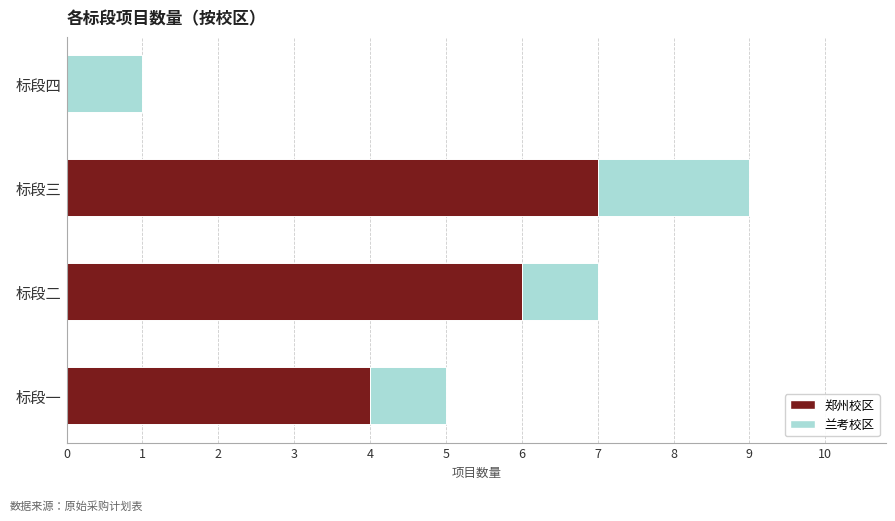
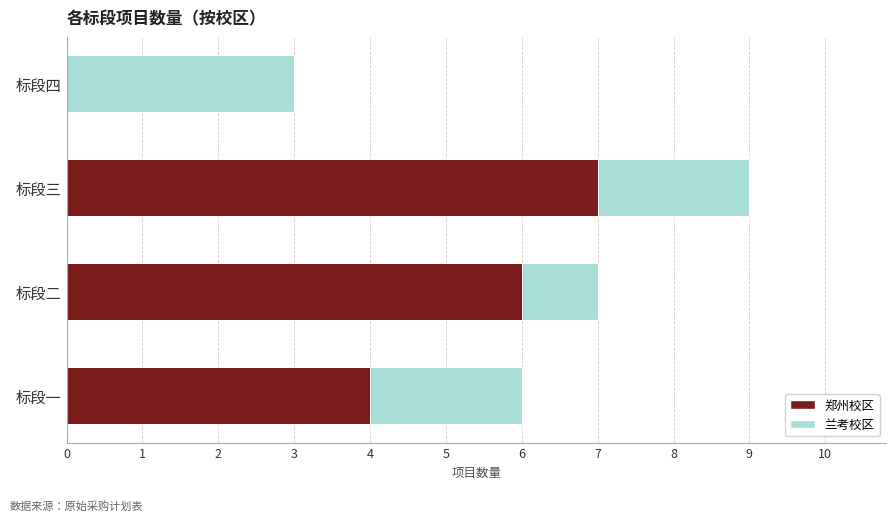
兰考校区, 标段四: 1 -> 3
兰考校区, 标段一: 1 -> 2
